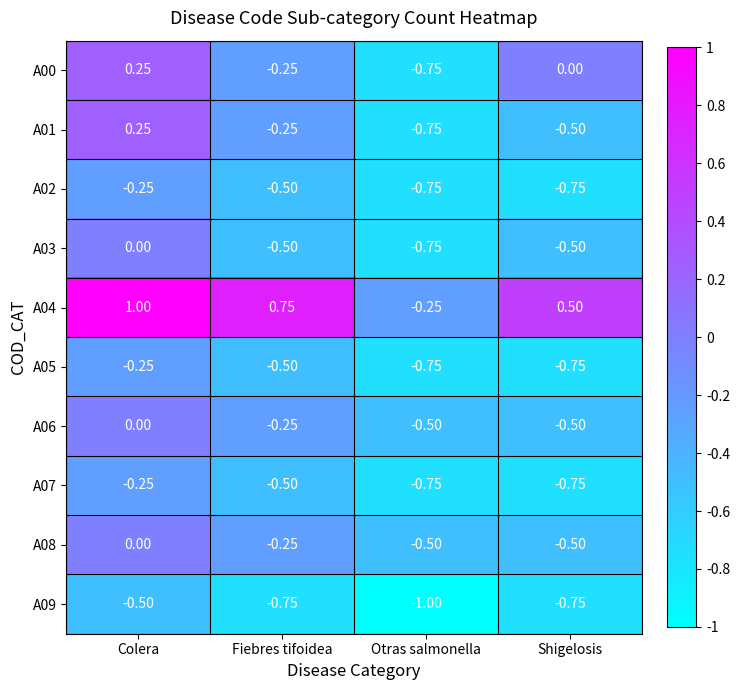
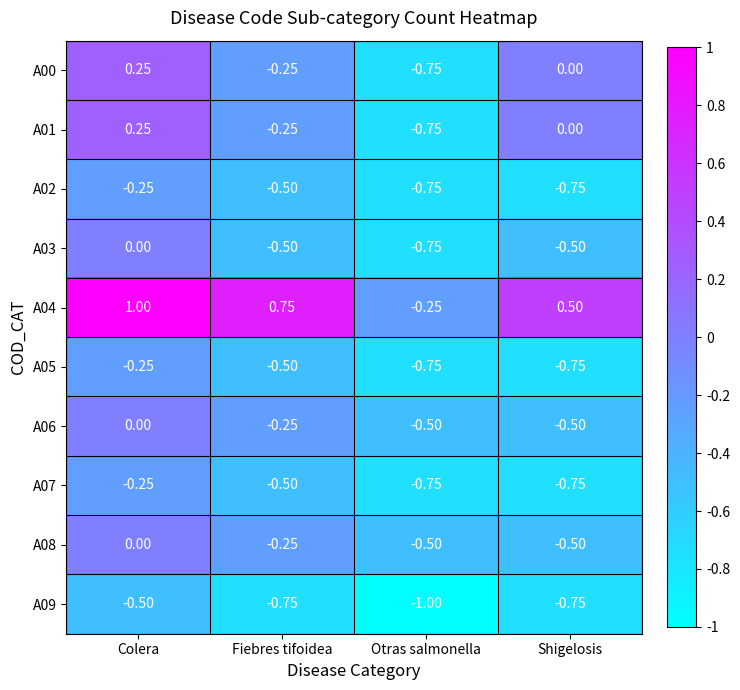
A01, Shigelosis: -0.50 -> 0.00
